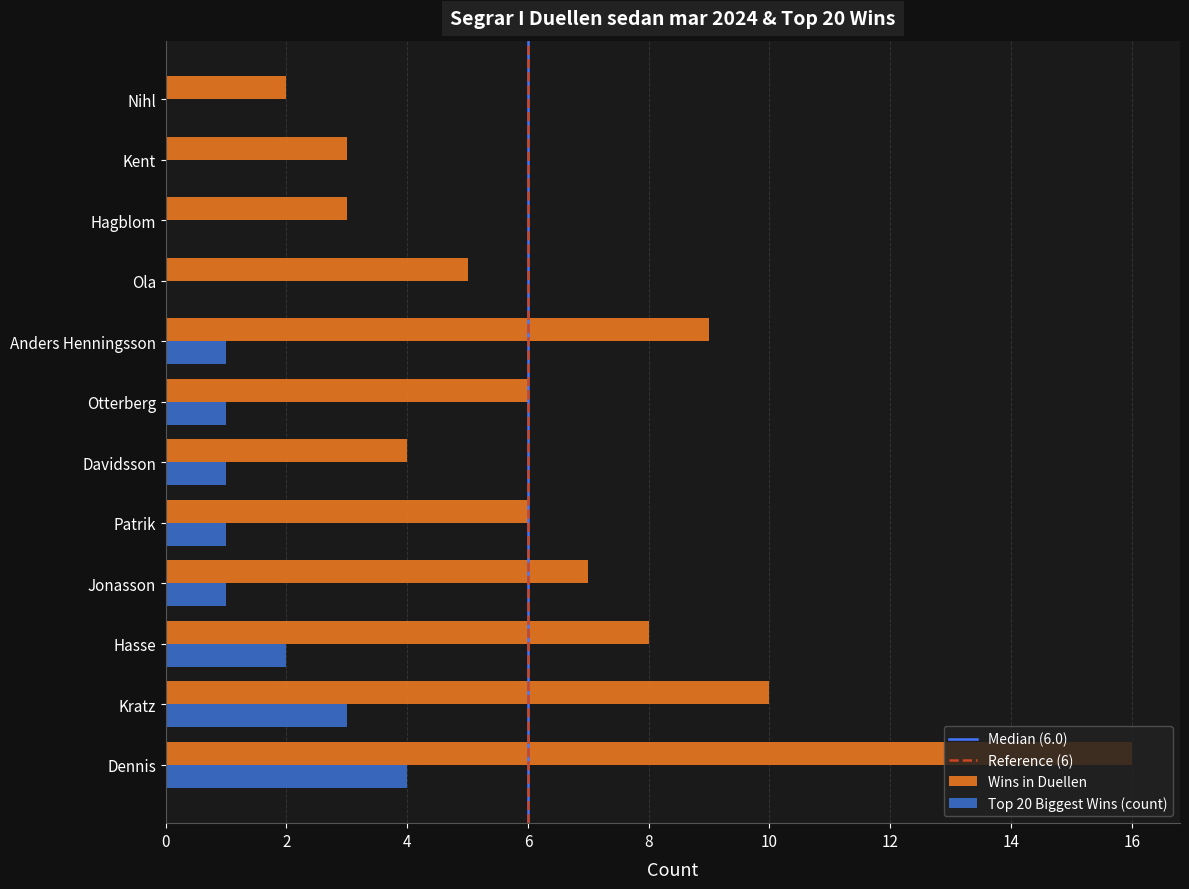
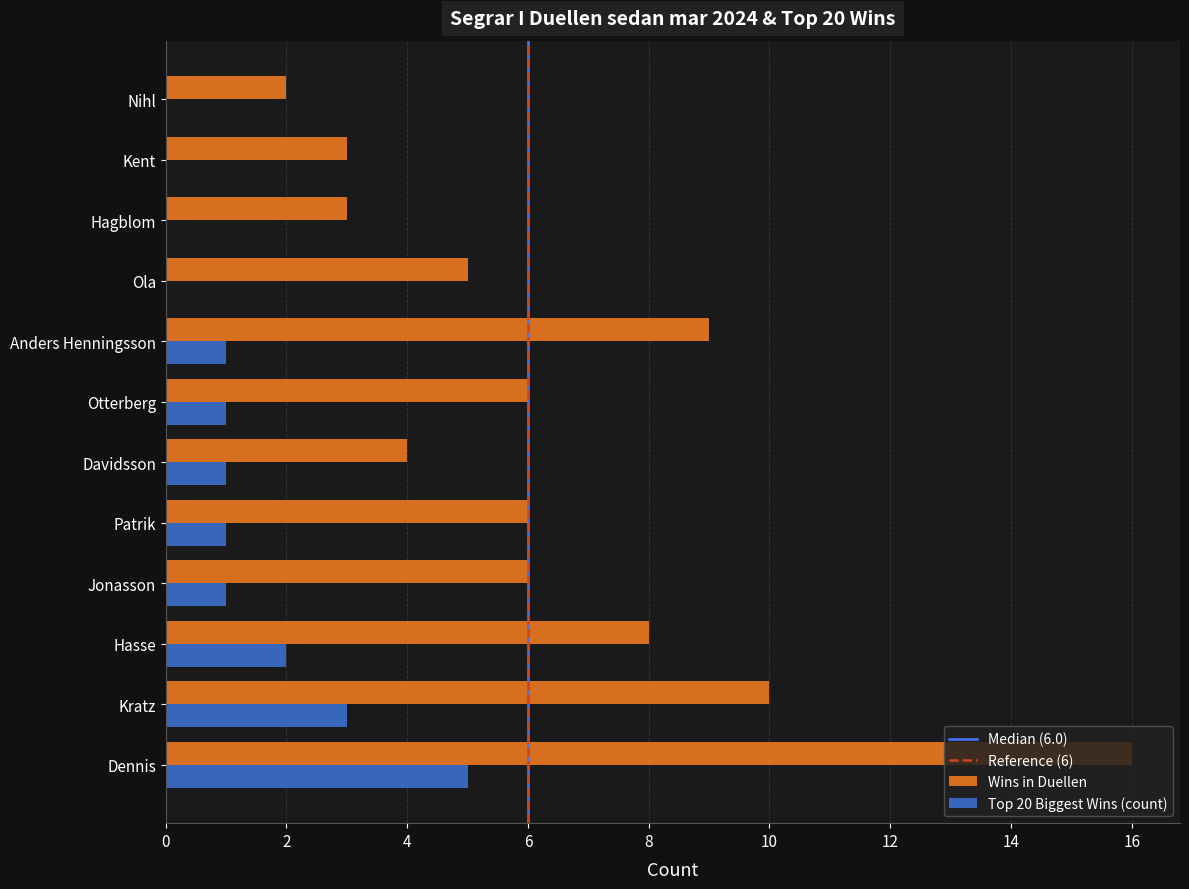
Wins in Duellen, Jonasson: 7 -> 6
Top 20 Biggest Wins (count), Dennis: 4 -> 5
